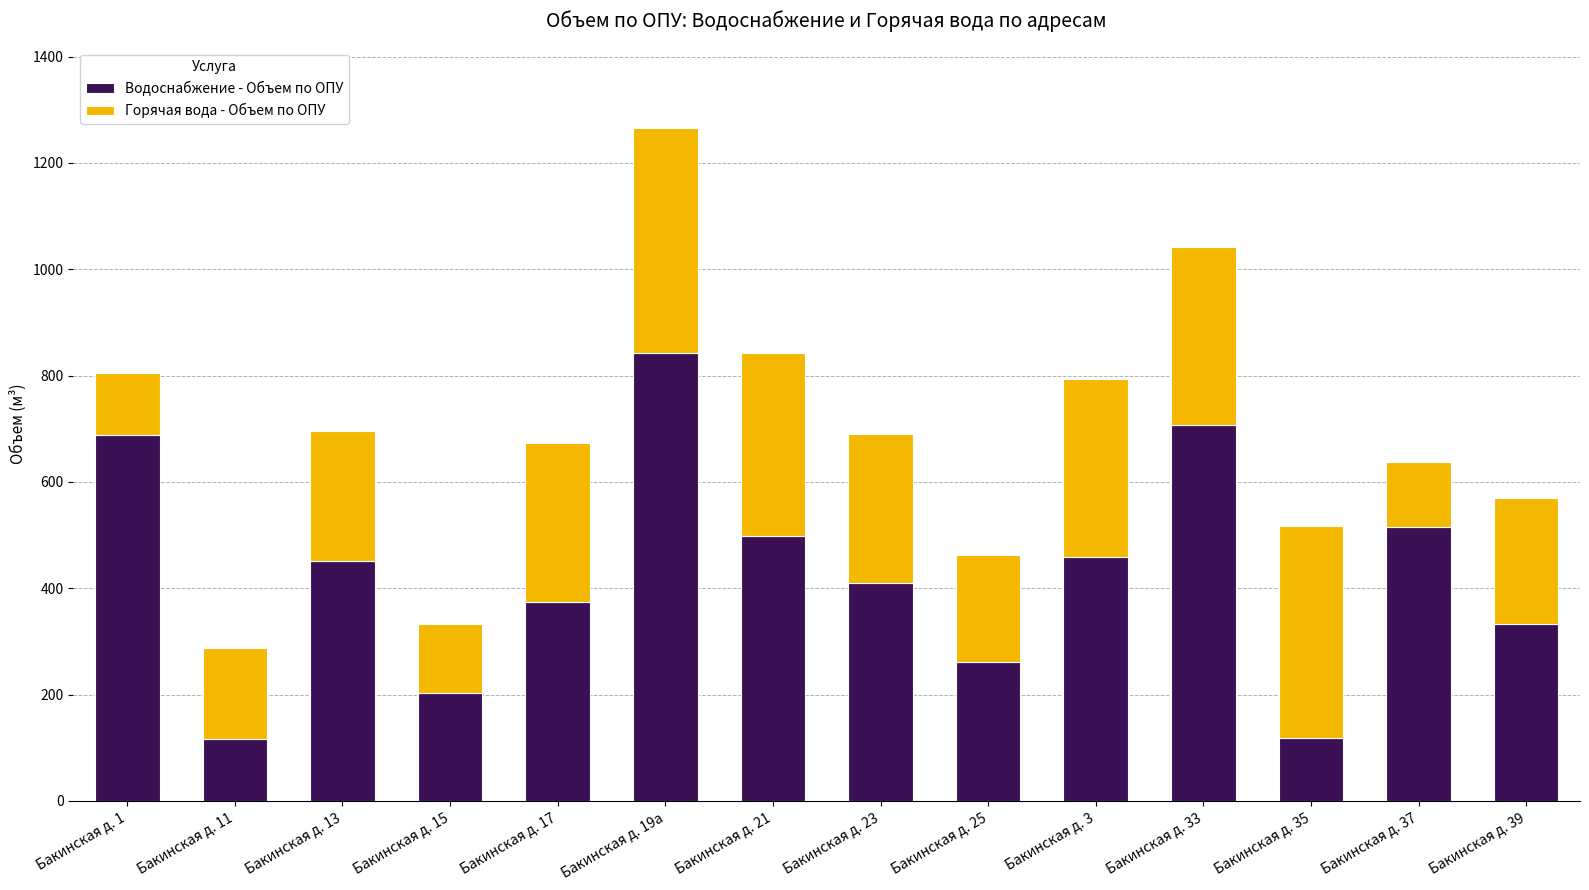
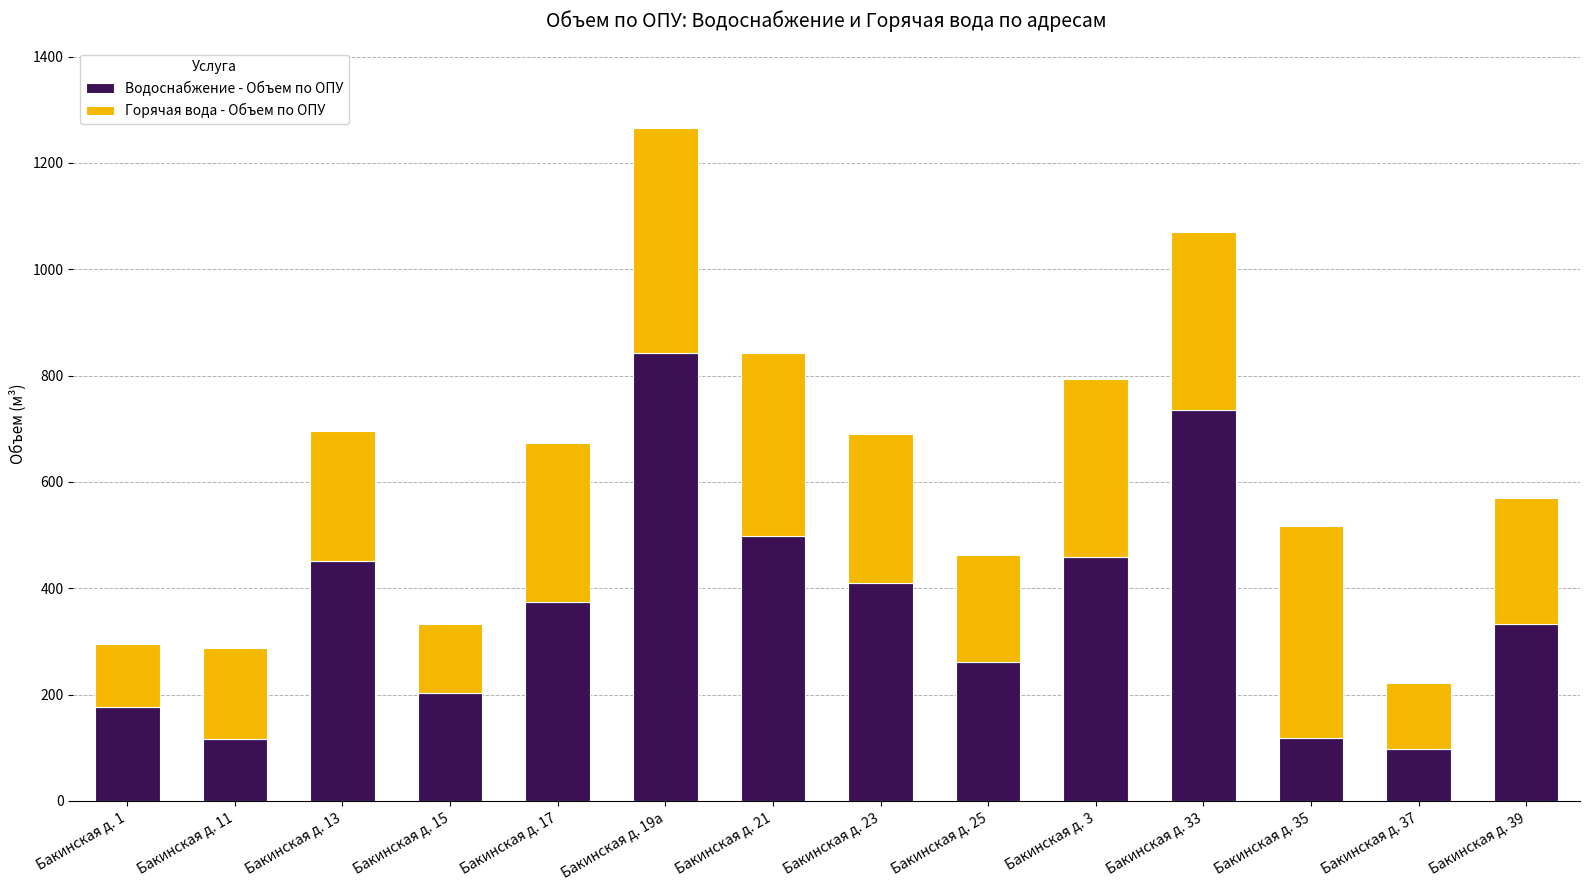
Водоснабжение - Объем по ОПУ, Бакинская д. 1: 690 -> 180
Водоснабжение - Объем по ОПУ, Бакинская д. 33: 710 -> 730
Водоснабжение - Объем по ОПУ, Бакинская д. 37: 510 -> 100
